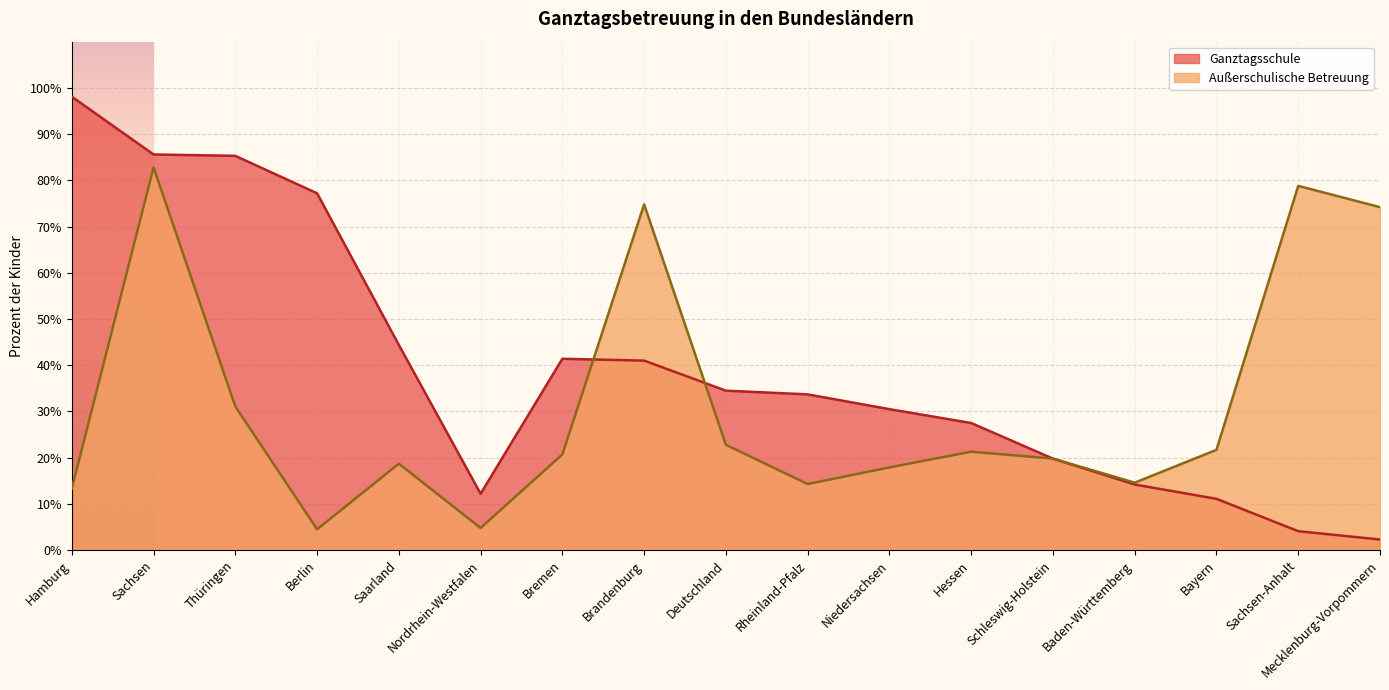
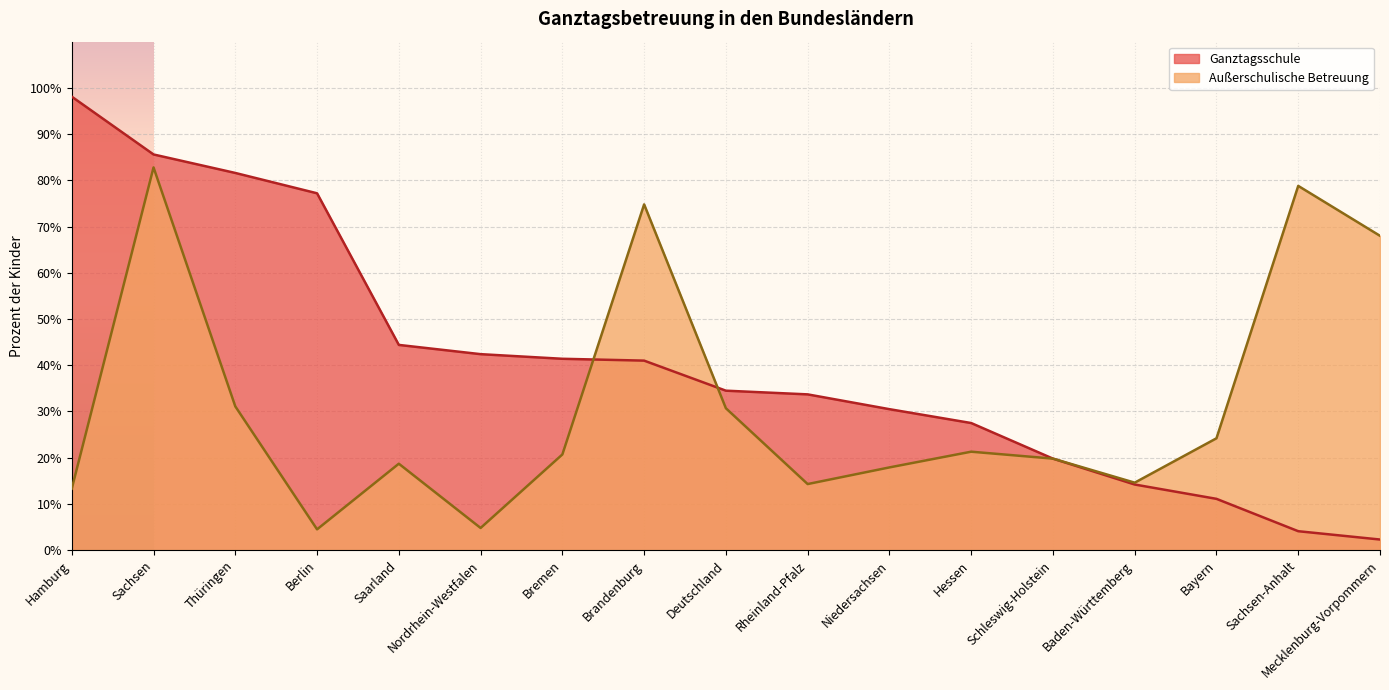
Ganztagsschule, Thüringen: 85% -> 82%
Ganztagsschule, Nordrhein-Westfalen: 12% -> 42%
Außerschulische Betreuung, Deutschland: 23% -> 31%
Außerschulische Betreuung, Bayern: 22% -> 24%
Außerschulische Betreuung, Mecklenburg-Vorpommern: 74% -> 68%
